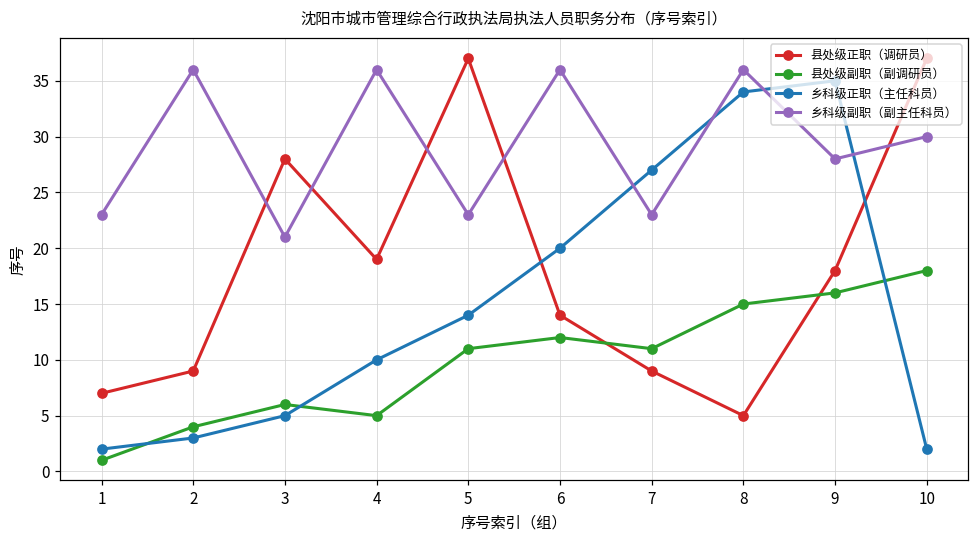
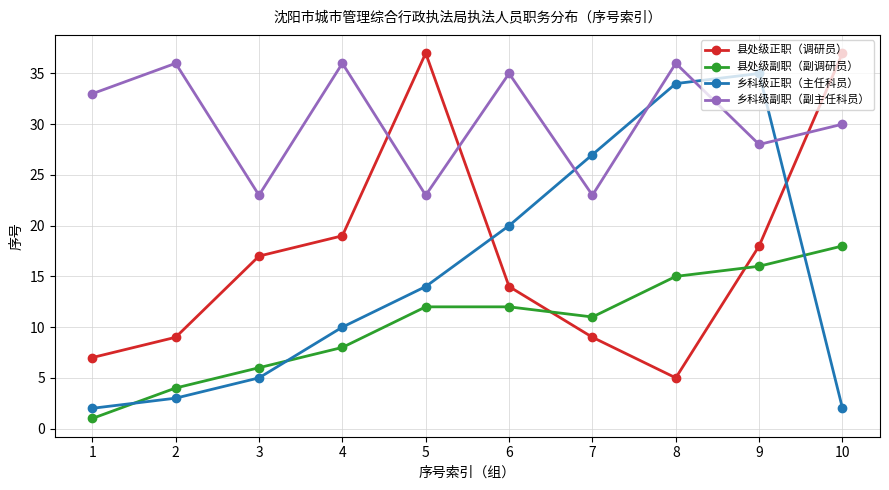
乡科级副职（副主任科员）, 1: 23 -> 33
县处级正职（调研员）, 3: 28 -> 17
乡科级副职（副主任科员）, 3: 21 -> 23
县处级副职（副调研员）, 4: 5 -> 8
县处级副职（副调研员）, 5: 11 -> 12
乡科级副职（副主任科员）, 6: 36 -> 35
